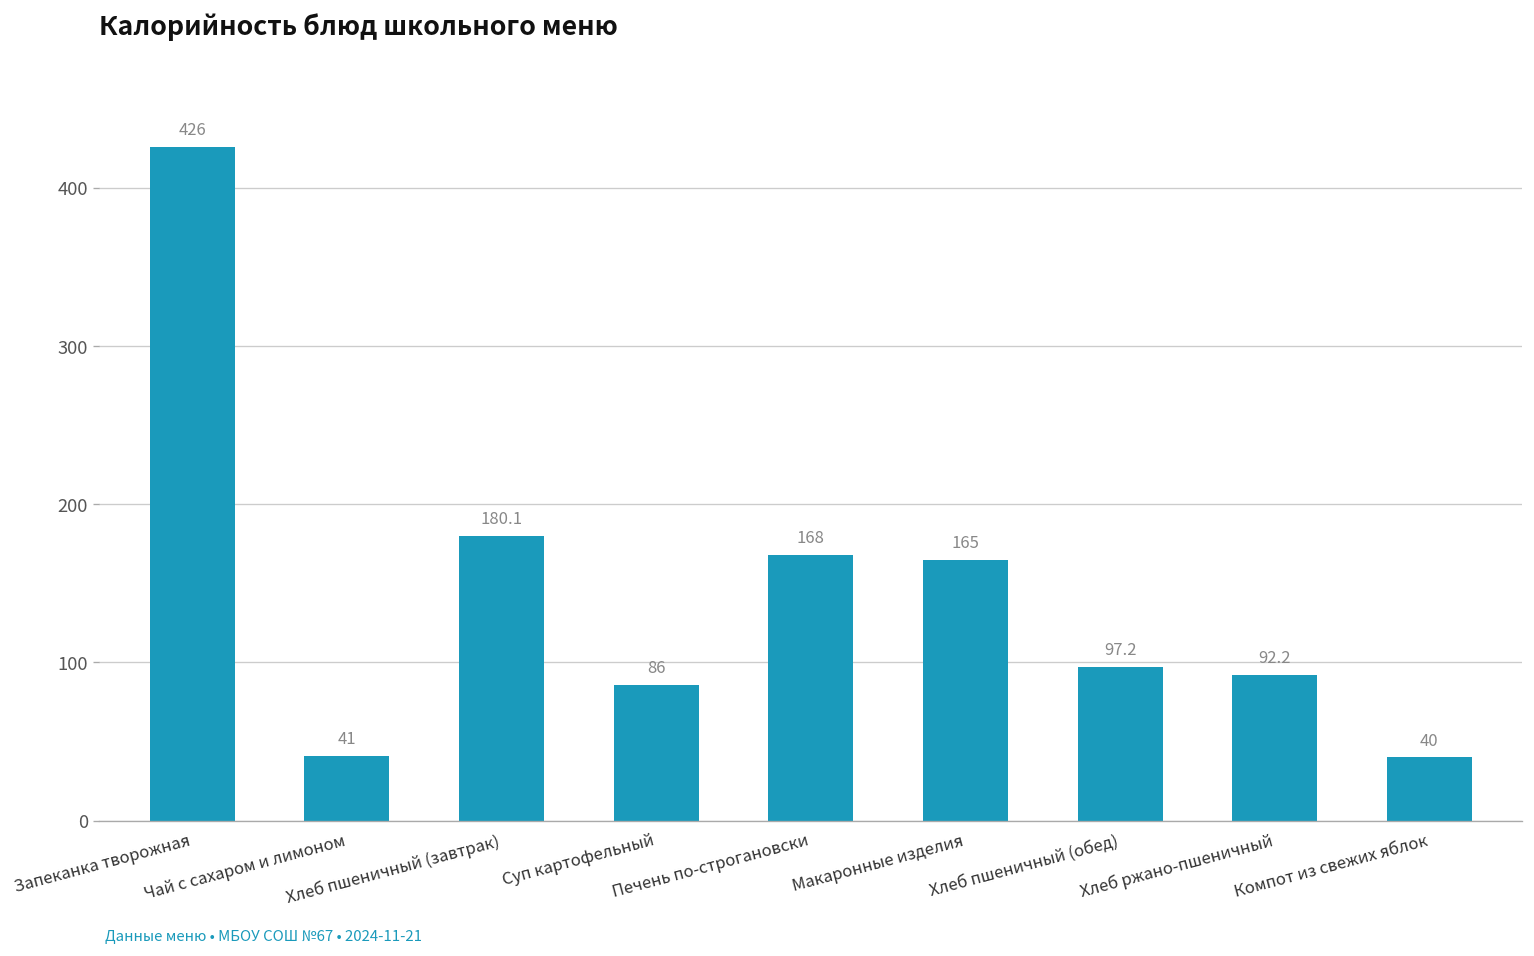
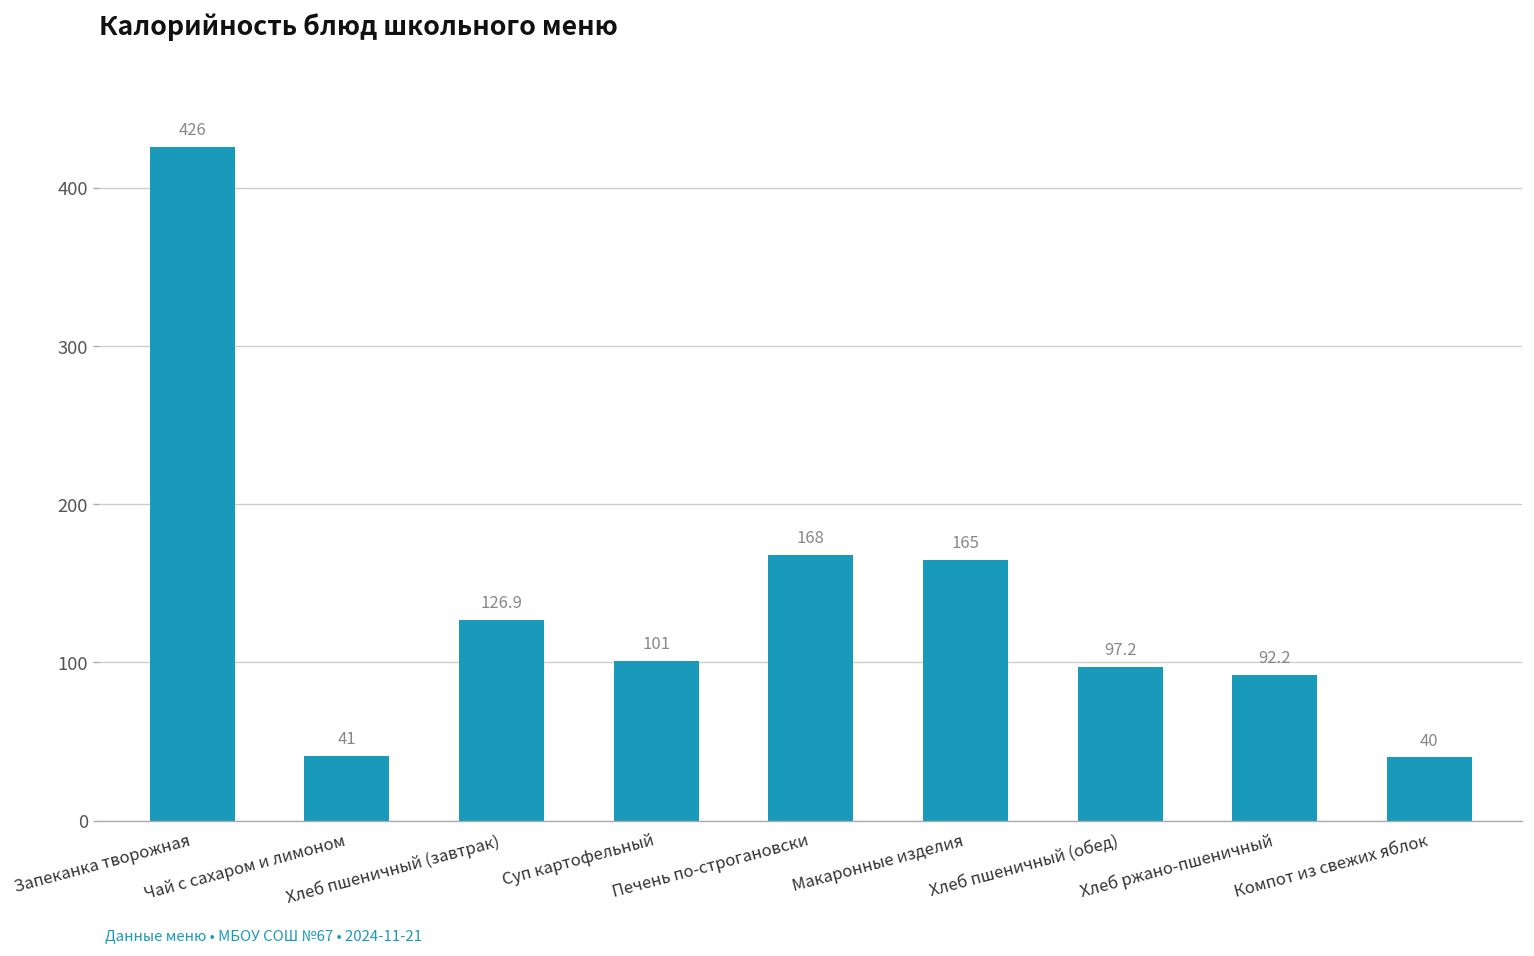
Хлеб пшеничный (завтрак): 180.1 -> 126.9
Суп картофельный: 86 -> 101
